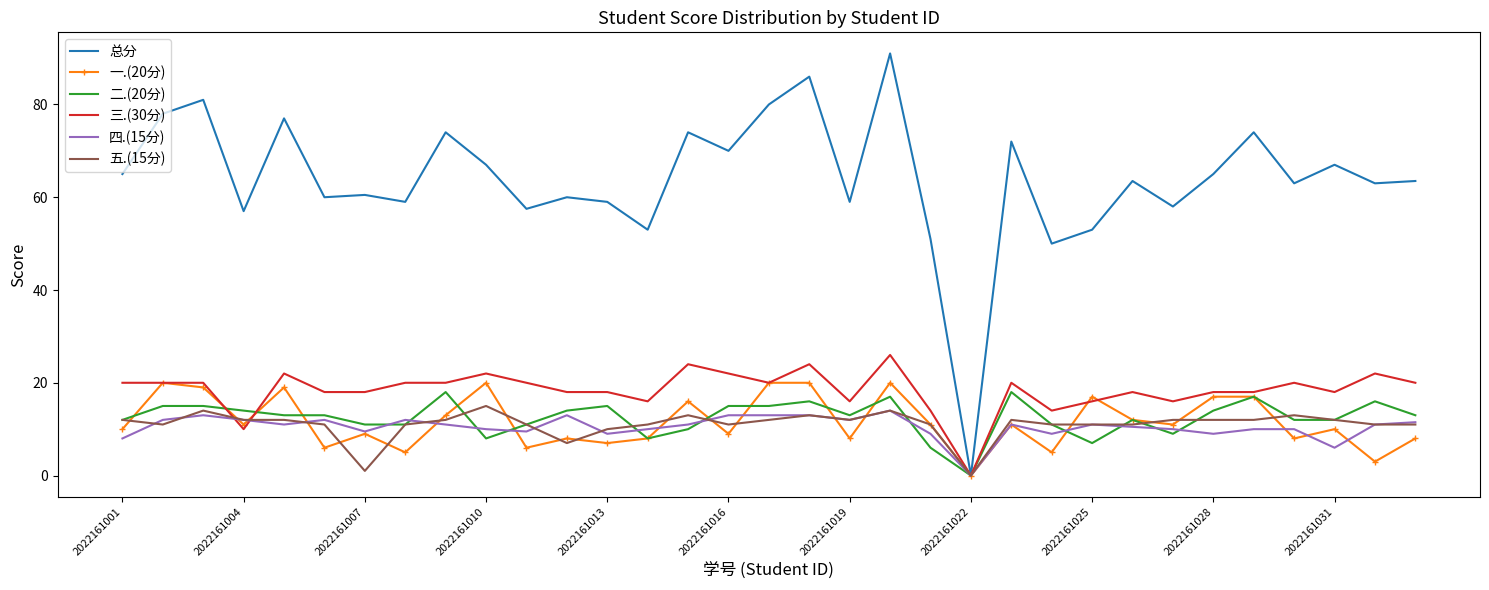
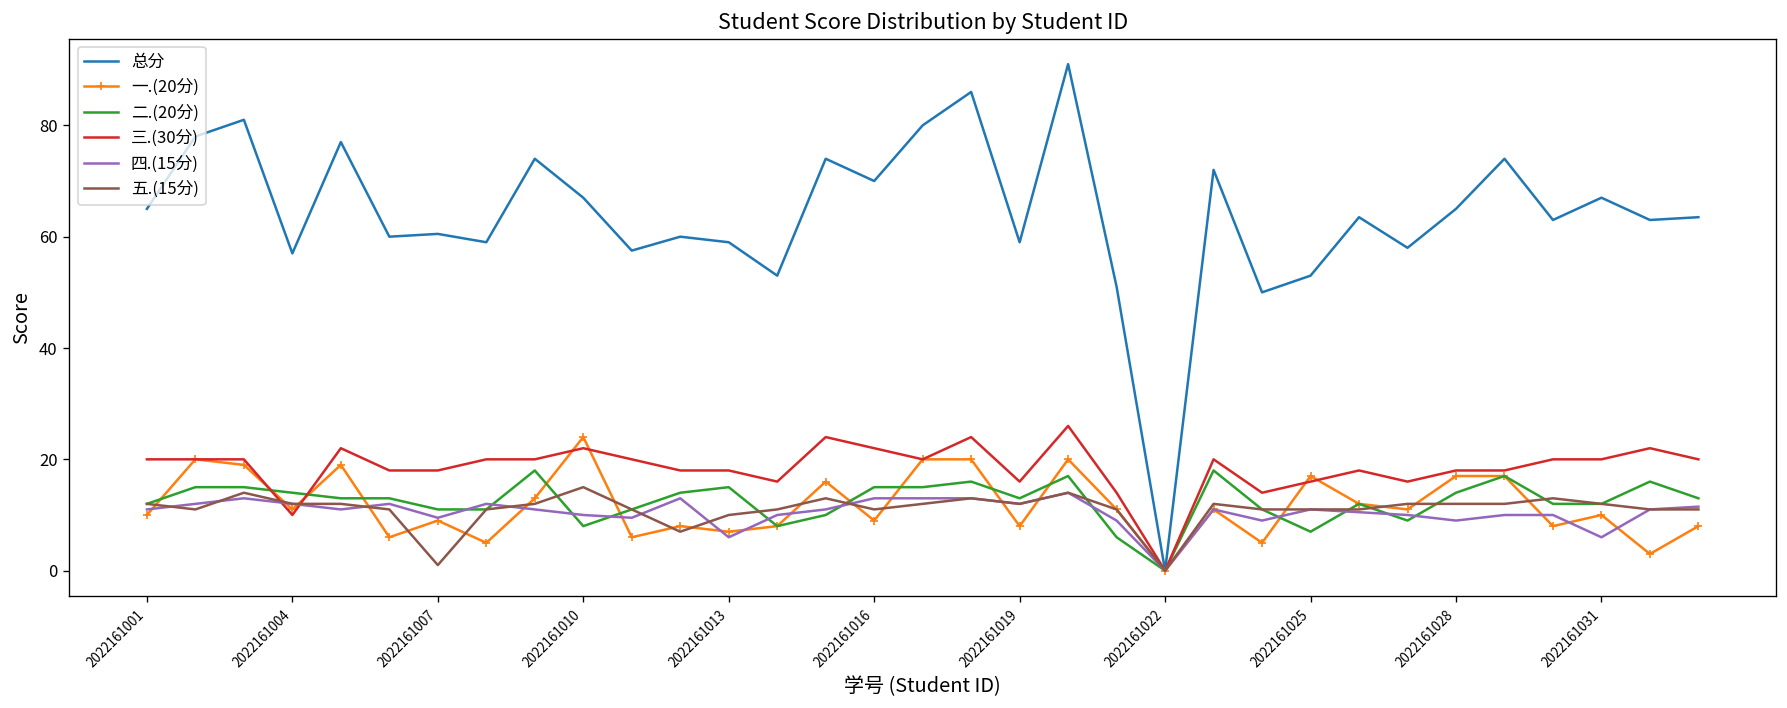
四.(15分), 2022161001: 8 -> 11
一.(20分), 2022161010: 20 -> 24
四.(15分), 2022161013: 9 -> 6
三.(30分), 2022161031: 18 -> 20
